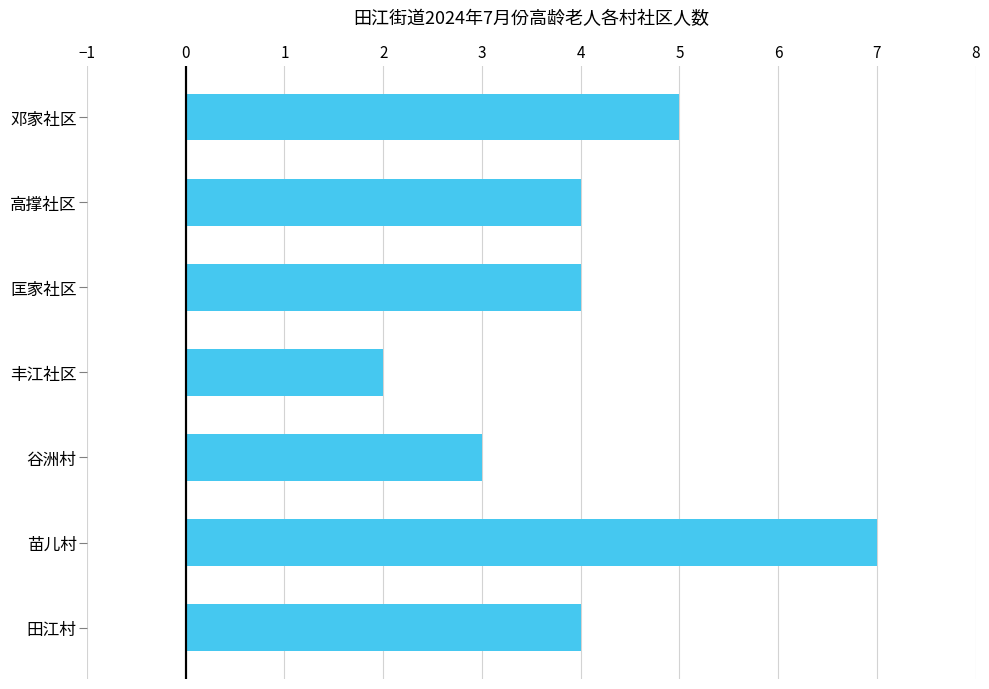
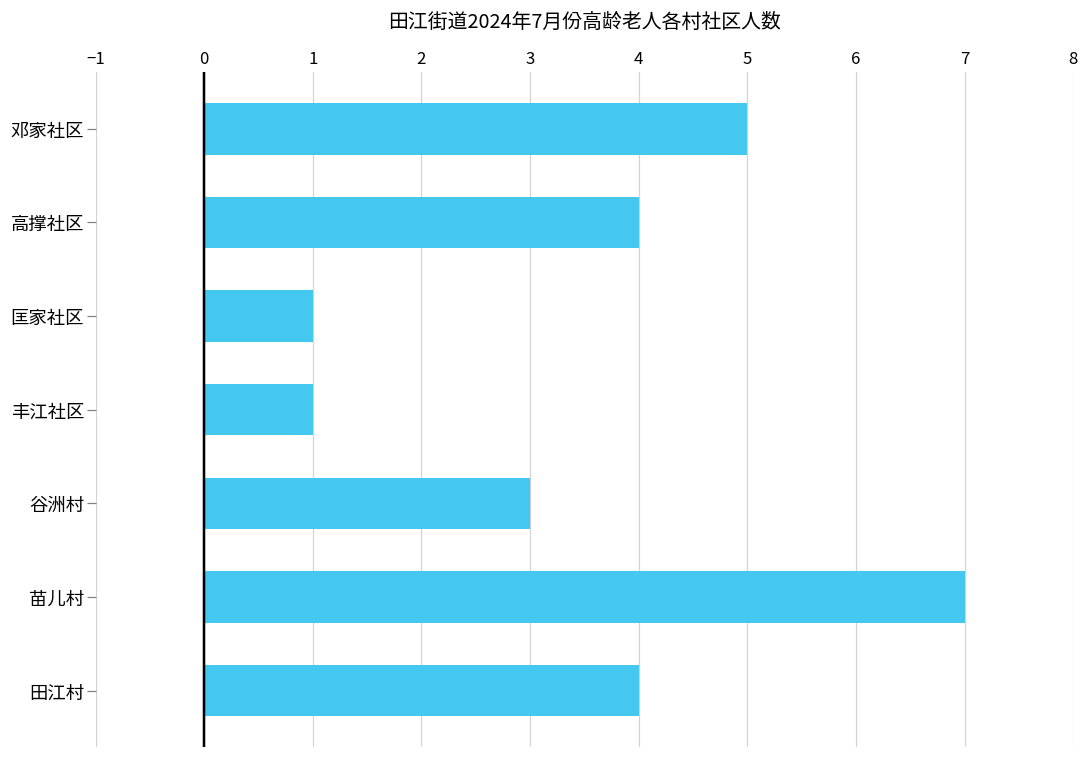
匡家社区: 4 -> 1
丰江社区: 2 -> 1
